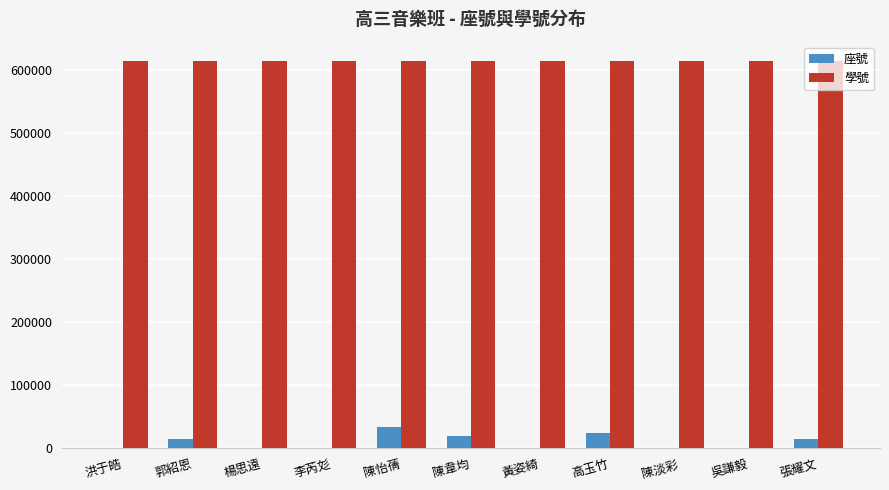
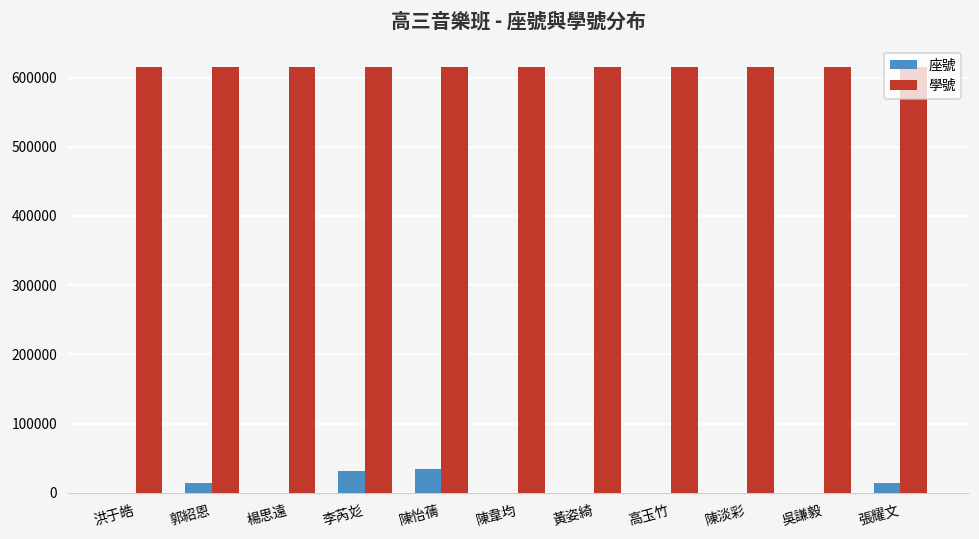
座號, 李芮彣: 0 -> 30000
座號, 陳韋均: 20000 -> 0
座號, 高玉竹: 20000 -> 0
